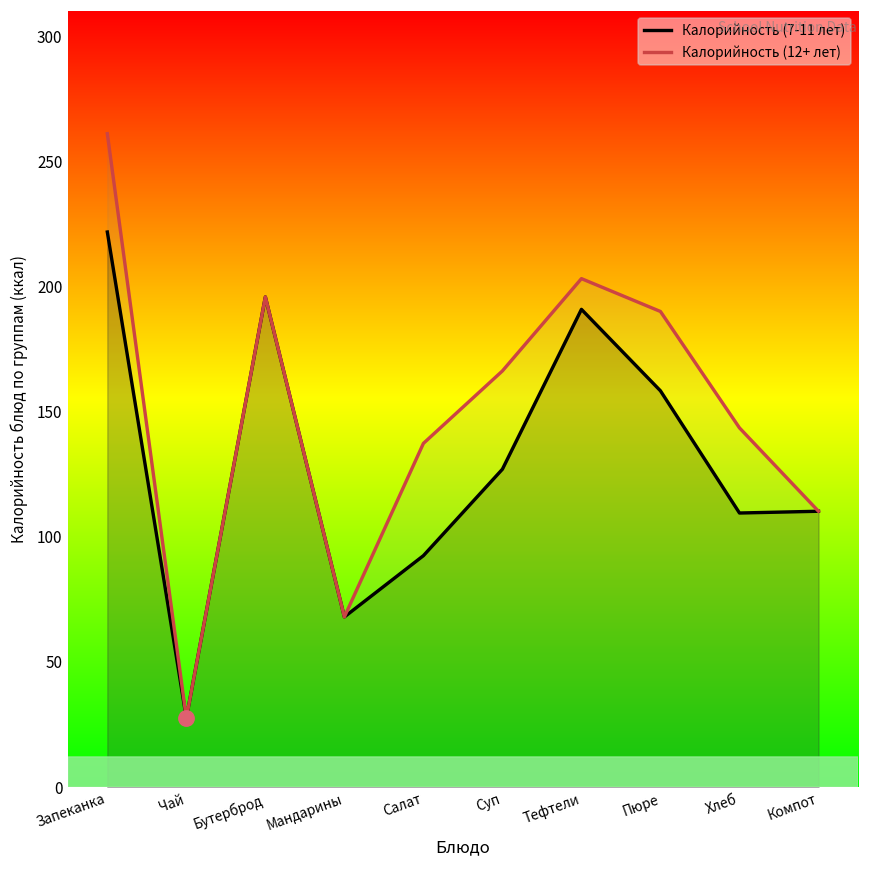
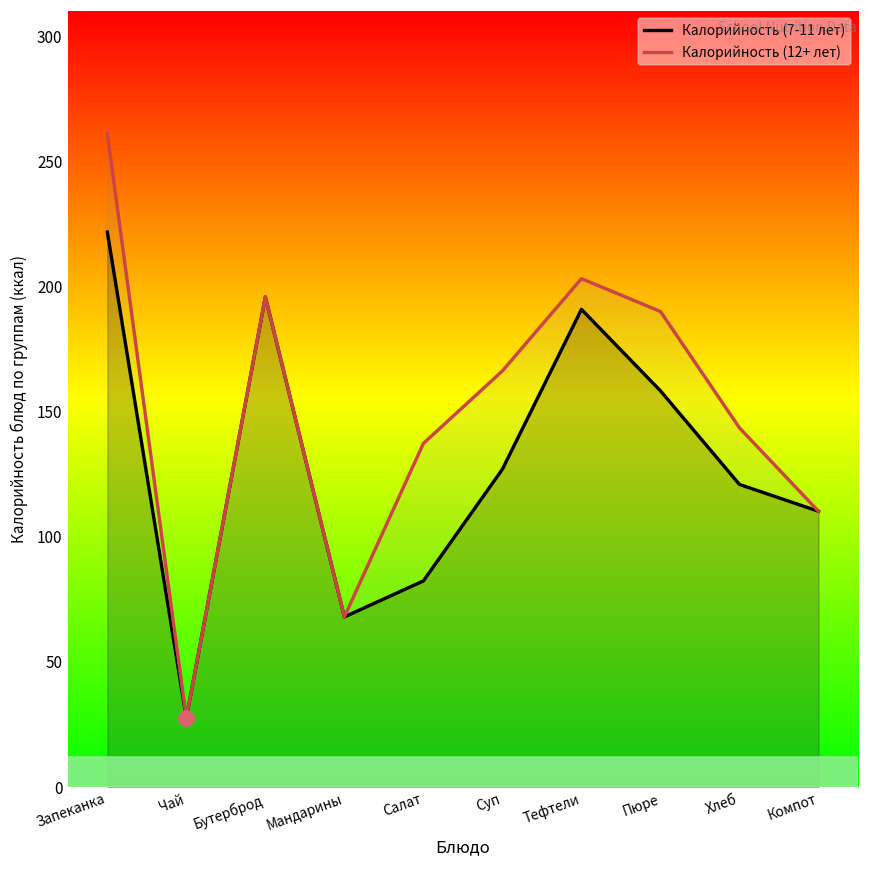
Калорийность (7-11 лет), Салат: 92 -> 82
Калорийность (7-11 лет), Хлеб: 110 -> 121
